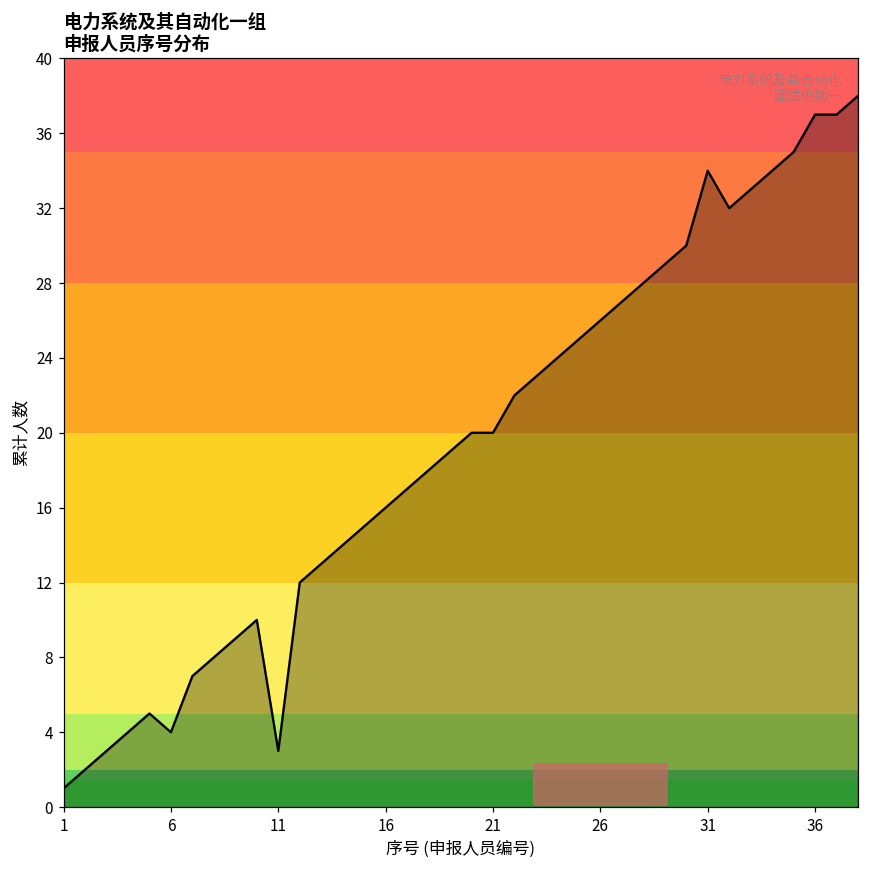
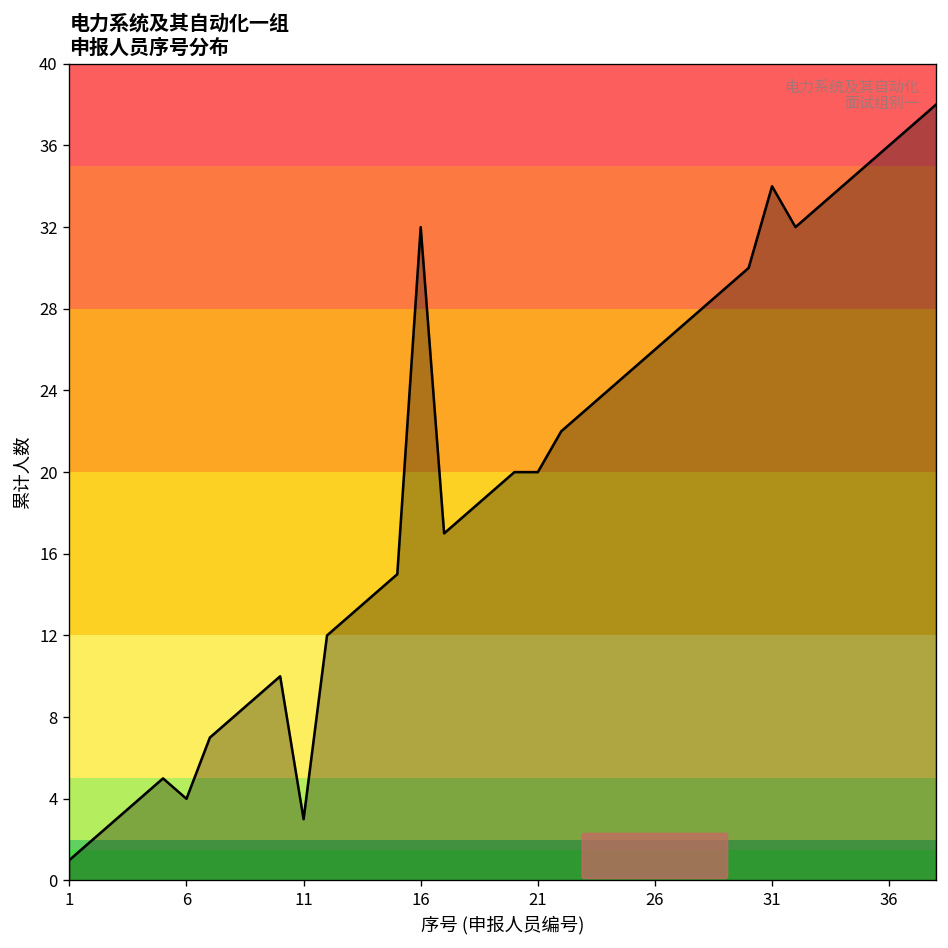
16: 16 -> 32
36: 37 -> 36
